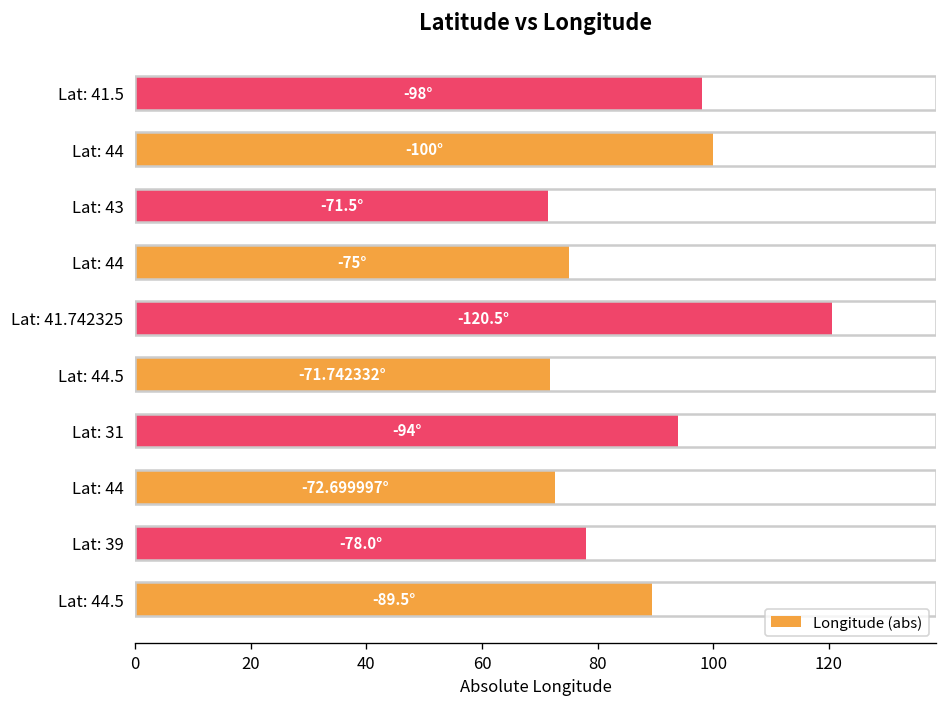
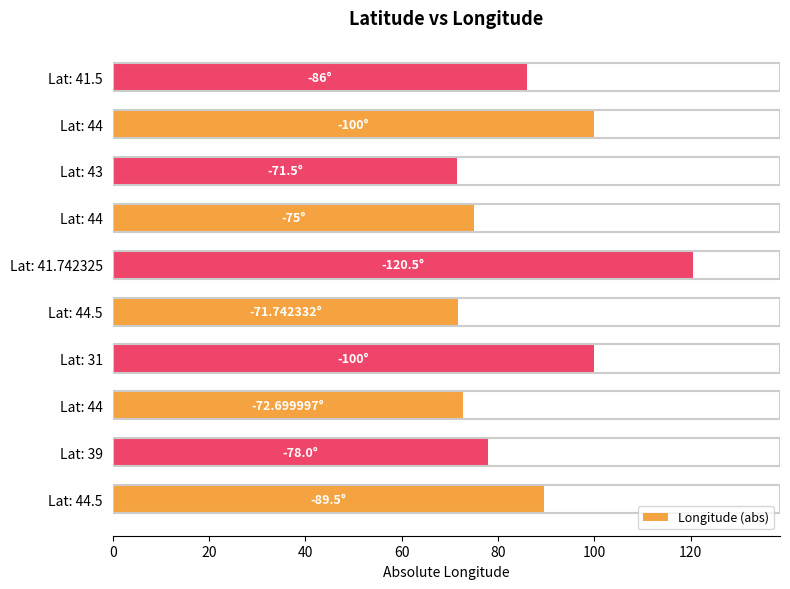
Lat: 41.5: -98° -> -86°
Lat: 31: -94° -> -100°
